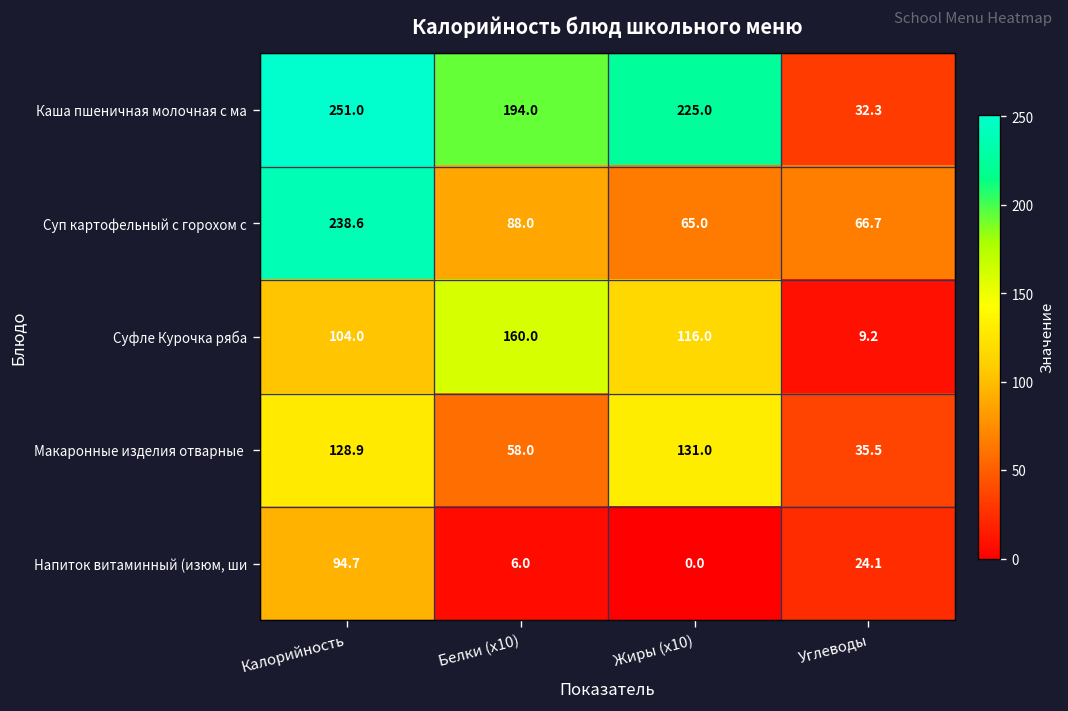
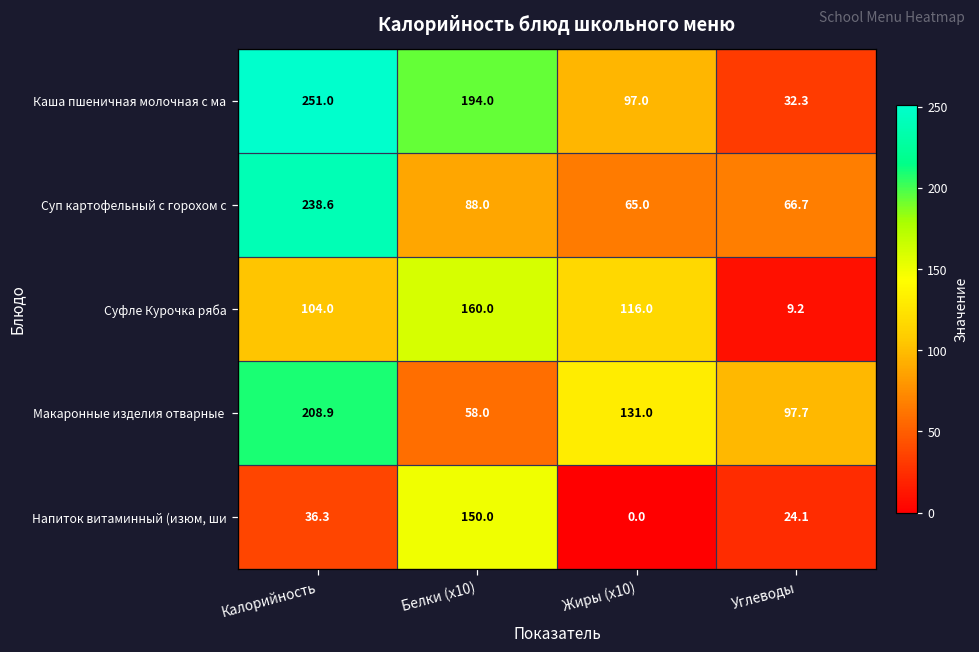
Каша пшеничная молочная с ма, Жиры (x10): 225.0 -> 97.0
Макаронные изделия отварные, Калорийность: 128.9 -> 208.9
Макаронные изделия отварные, Углеводы: 35.5 -> 97.7
Напиток витаминный (изюм, ши, Калорийность: 94.7 -> 36.3
Напиток витаминный (изюм, ши, Белки (x10): 6.0 -> 150.0
